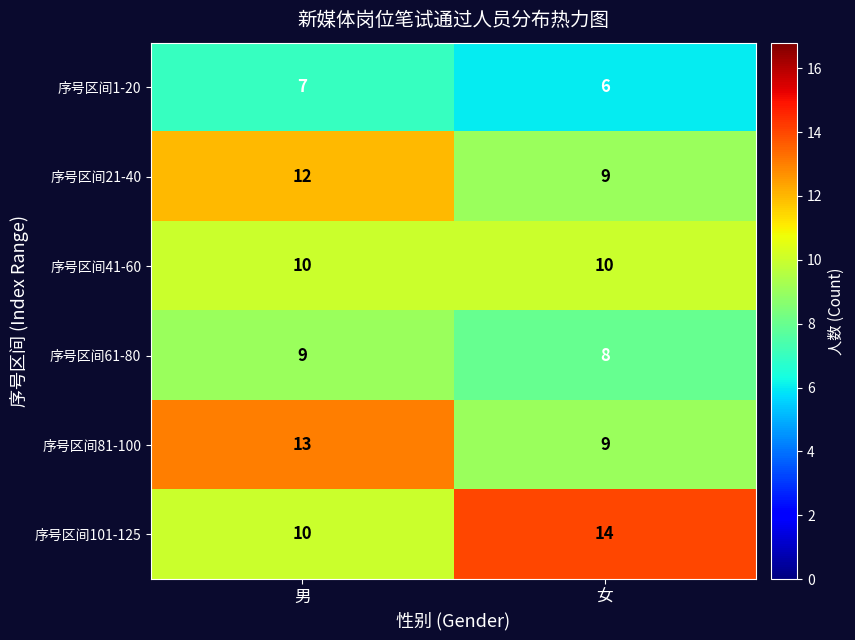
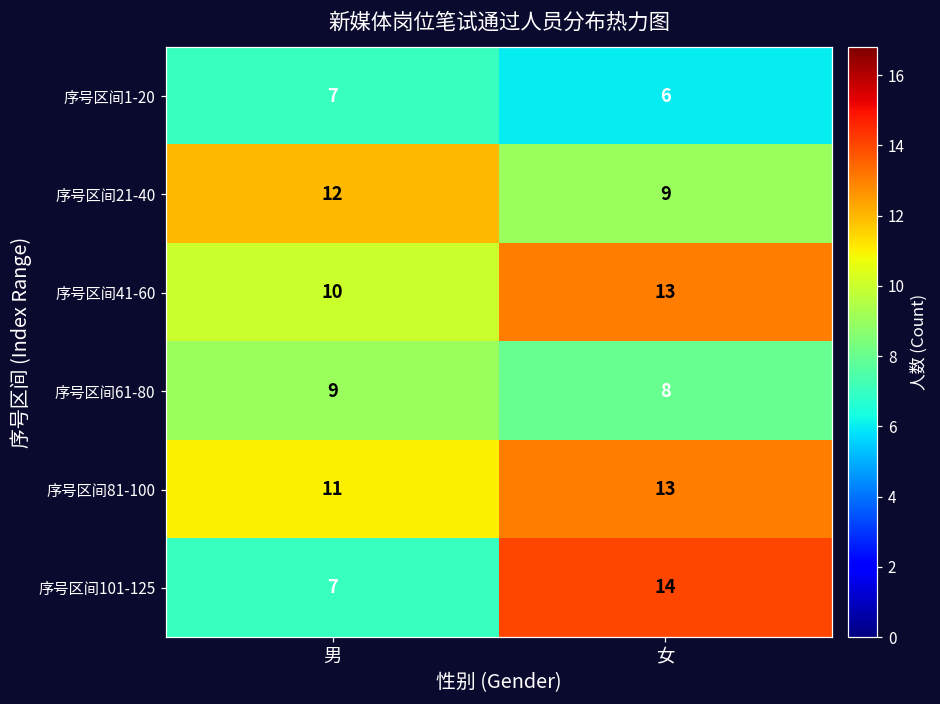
序号区间41-60, 女: 10 -> 13
序号区间81-100, 男: 13 -> 11
序号区间81-100, 女: 9 -> 13
序号区间101-125, 男: 10 -> 7
